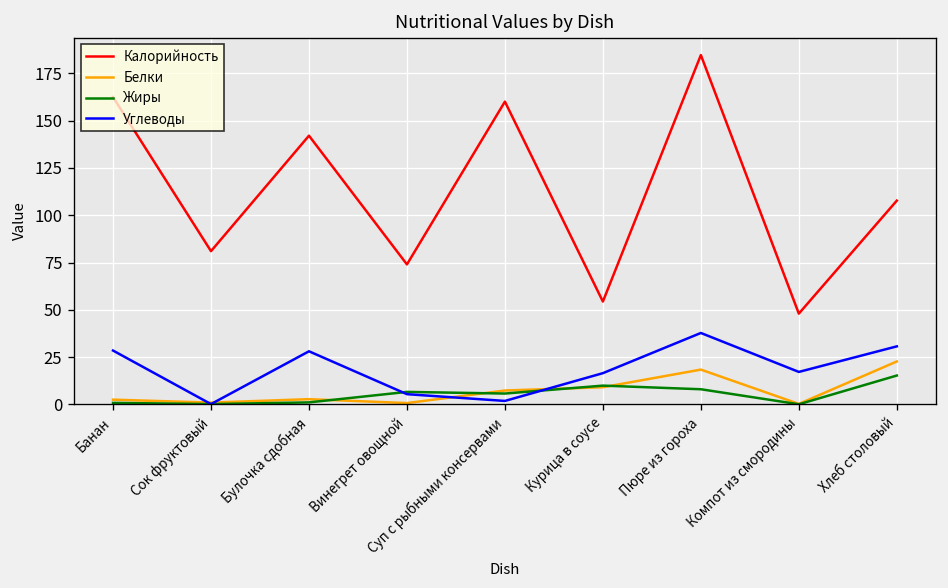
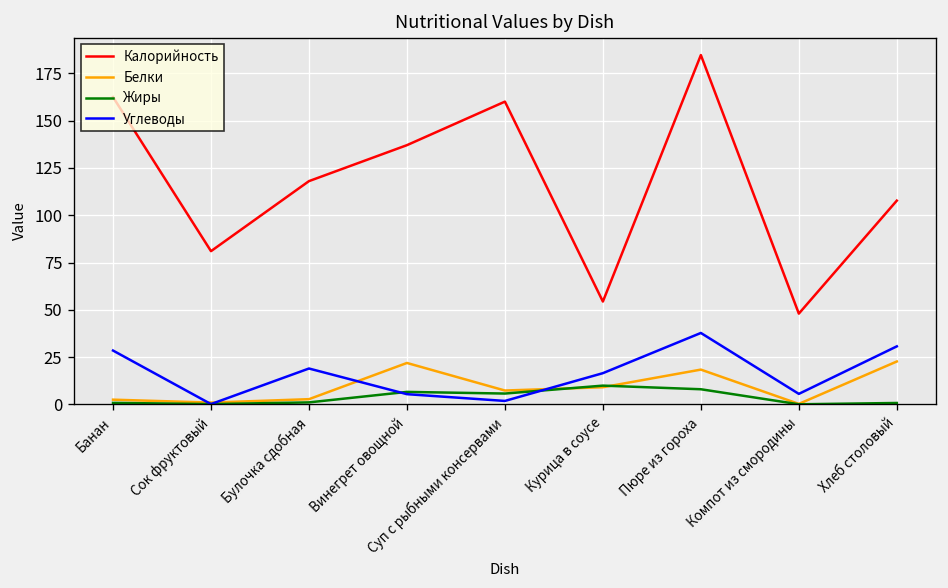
Калорийность, Булочка сдобная: 142 -> 118
Углеводы, Булочка сдобная: 28 -> 19
Калорийность, Винегрет овощной: 74 -> 137
Белки, Винегрет овощной: 1 -> 22
Углеводы, Компот из смородины: 17 -> 6
Жиры, Хлеб столовый: 15 -> 1
